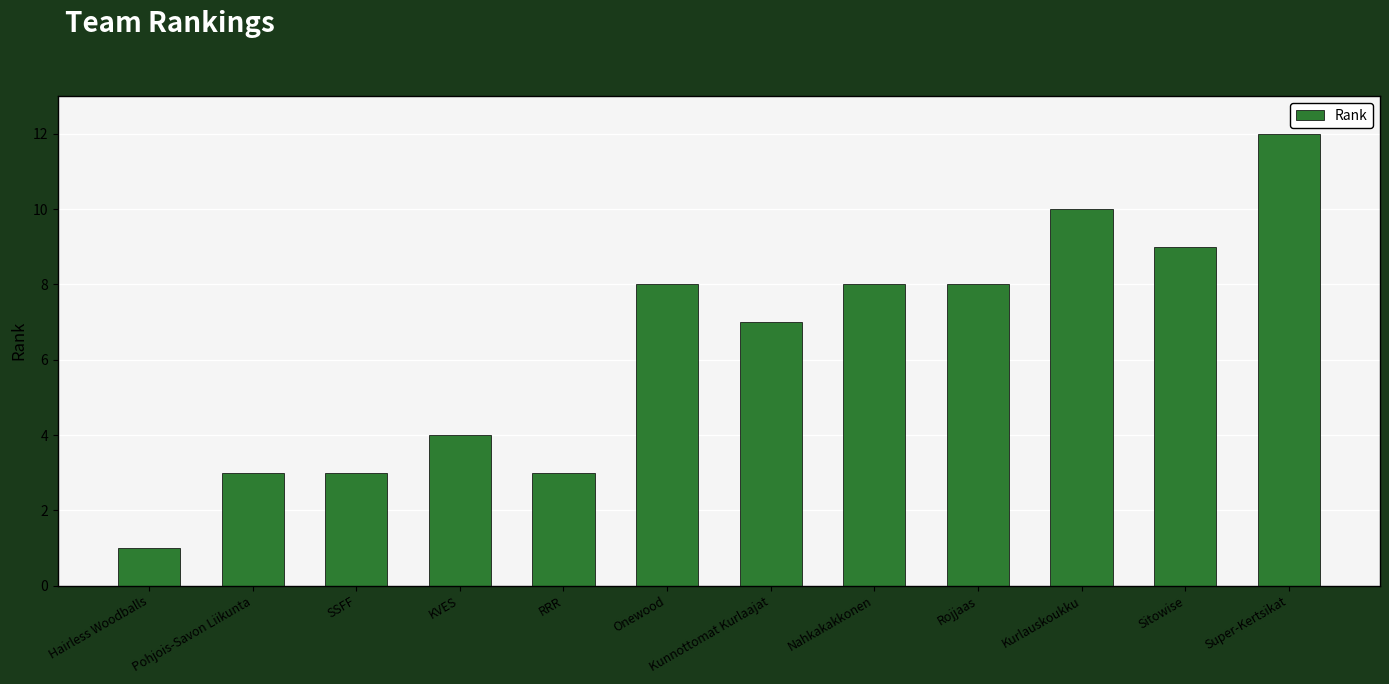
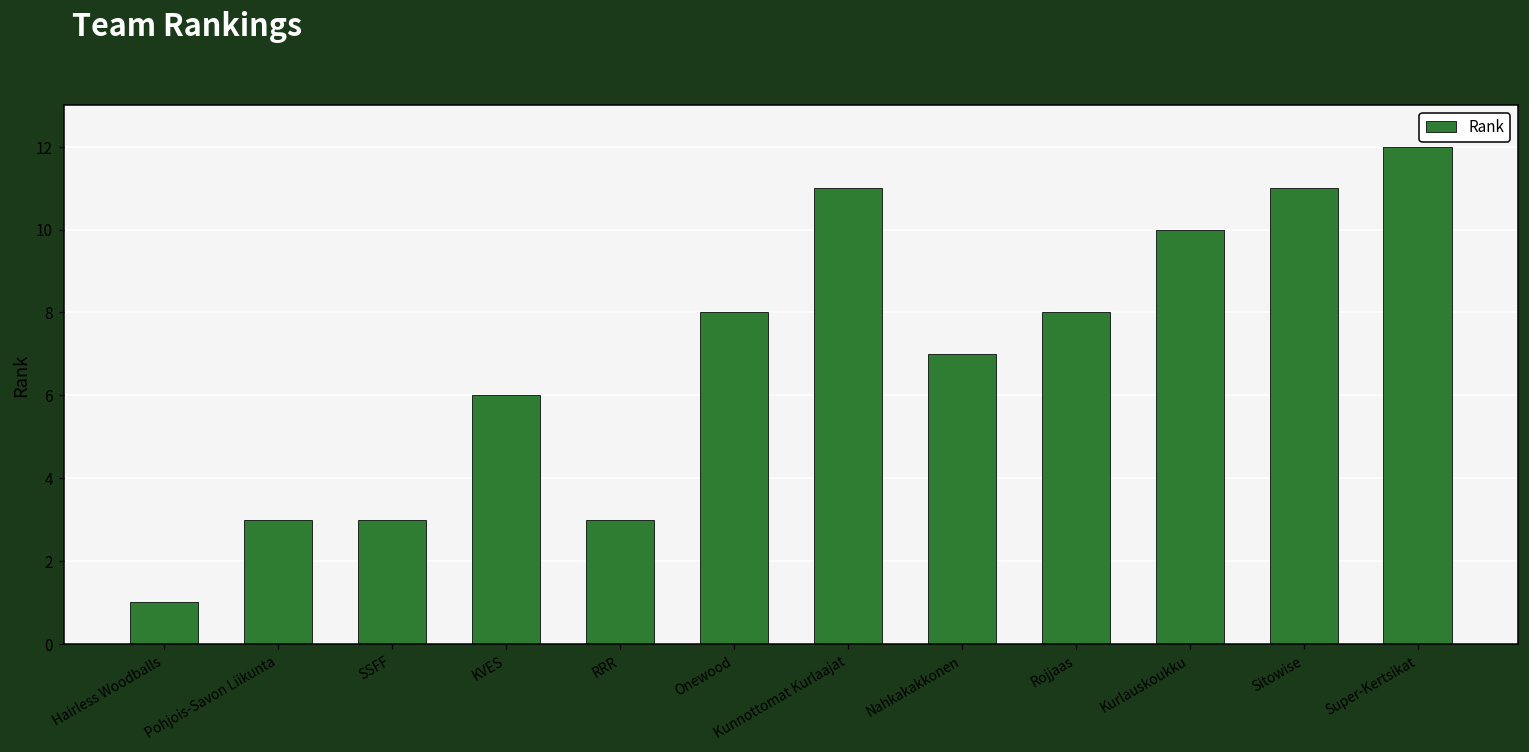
KVES: 4 -> 6
Kunnottomat Kurlaajat: 7 -> 11
Nahkakakkonen: 8 -> 7
Sitowise: 9 -> 11
